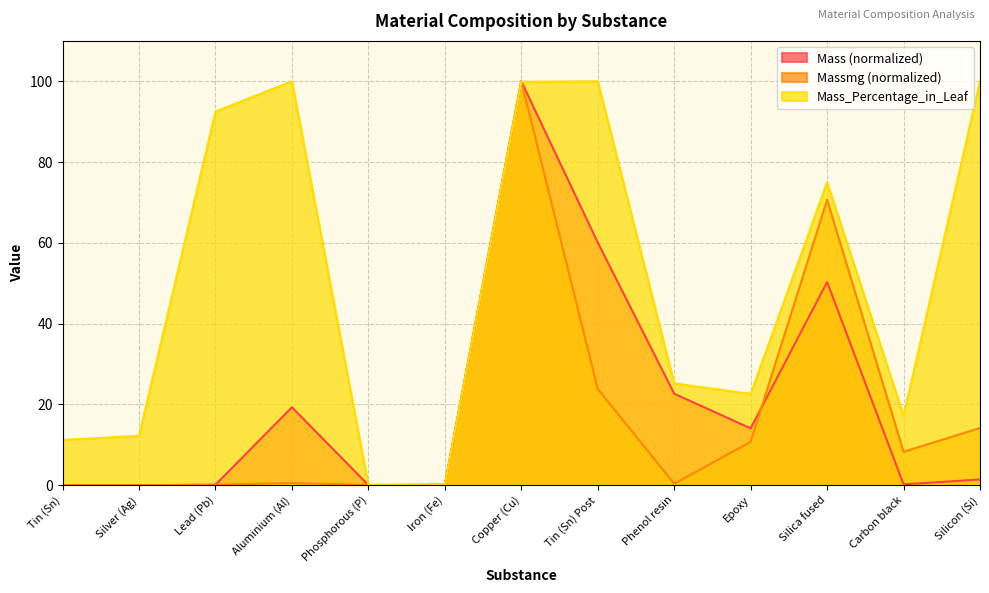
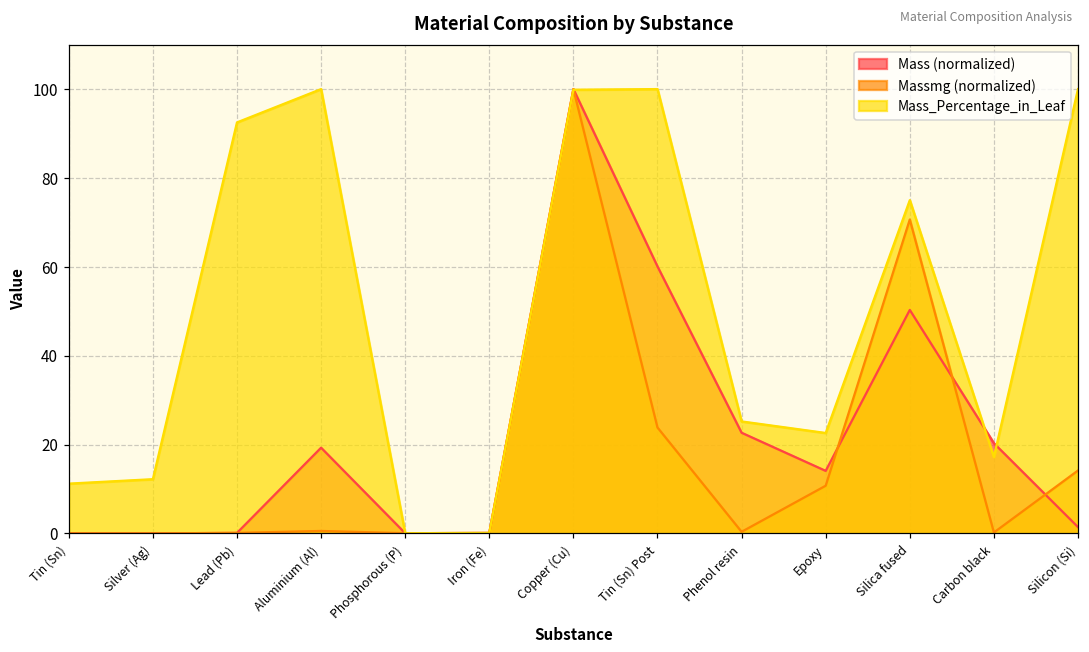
Mass (normalized), Carbon black: 0 -> 20
Massmg (normalized), Carbon black: 8 -> 0
